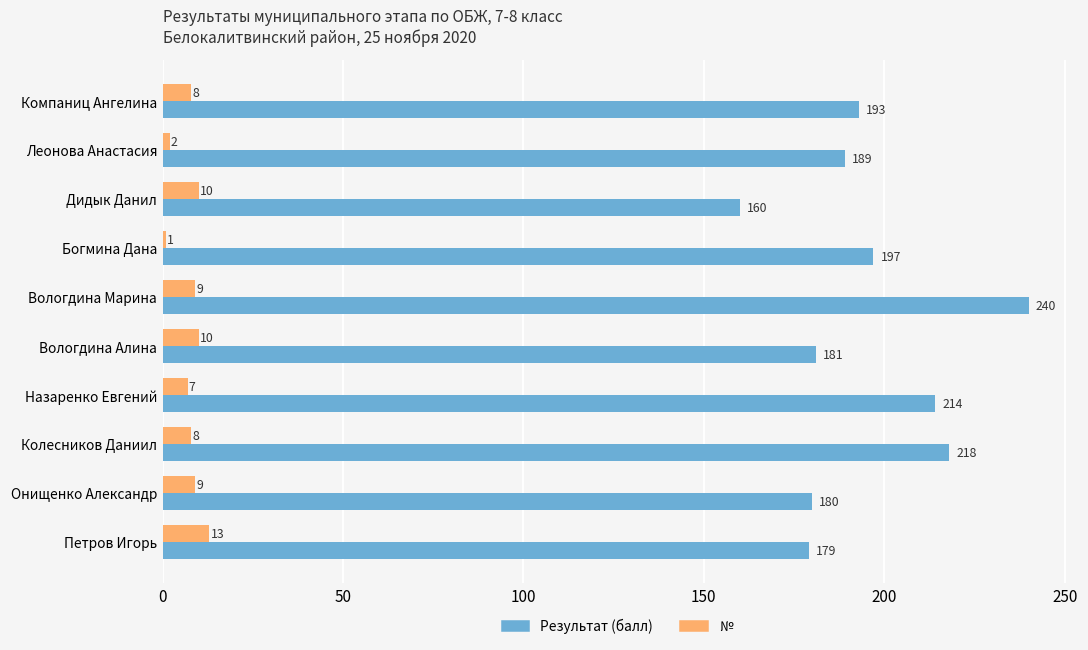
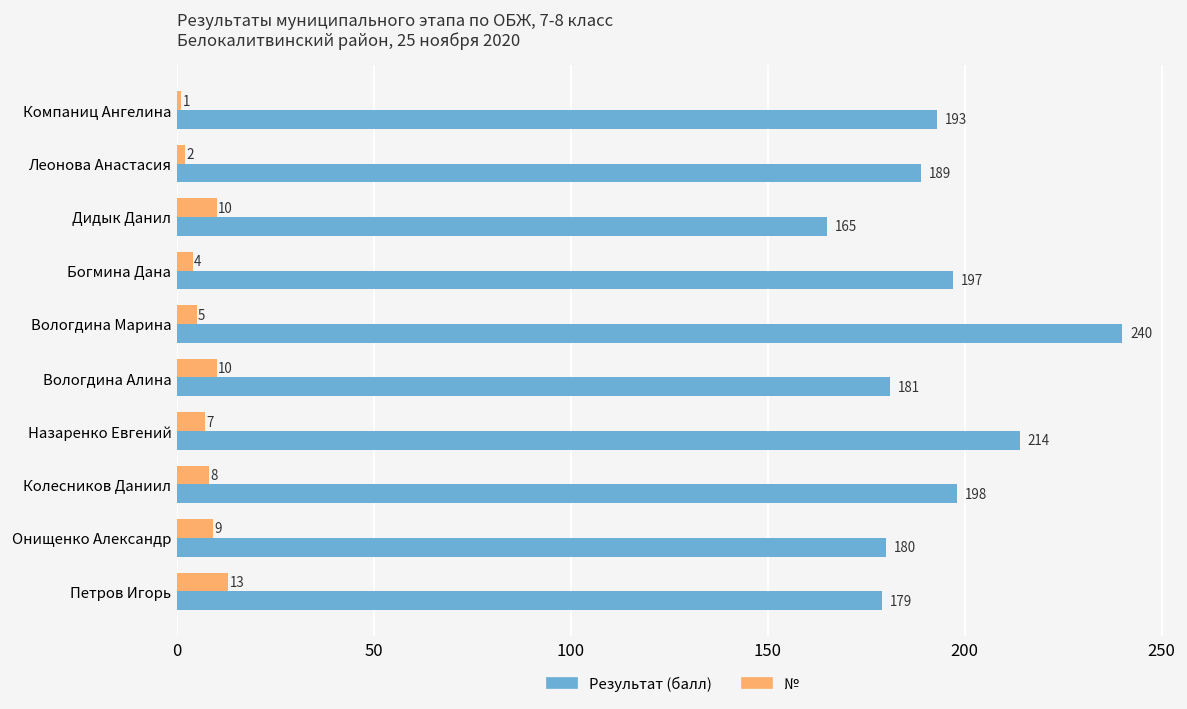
№, Компаниц Ангелина: 8 -> 1
Результат (балл), Дидык Данил: 160 -> 165
№, Богмина Дана: 1 -> 4
№, Вологдина Марина: 9 -> 5
Результат (балл), Колесников Даниил: 218 -> 198
